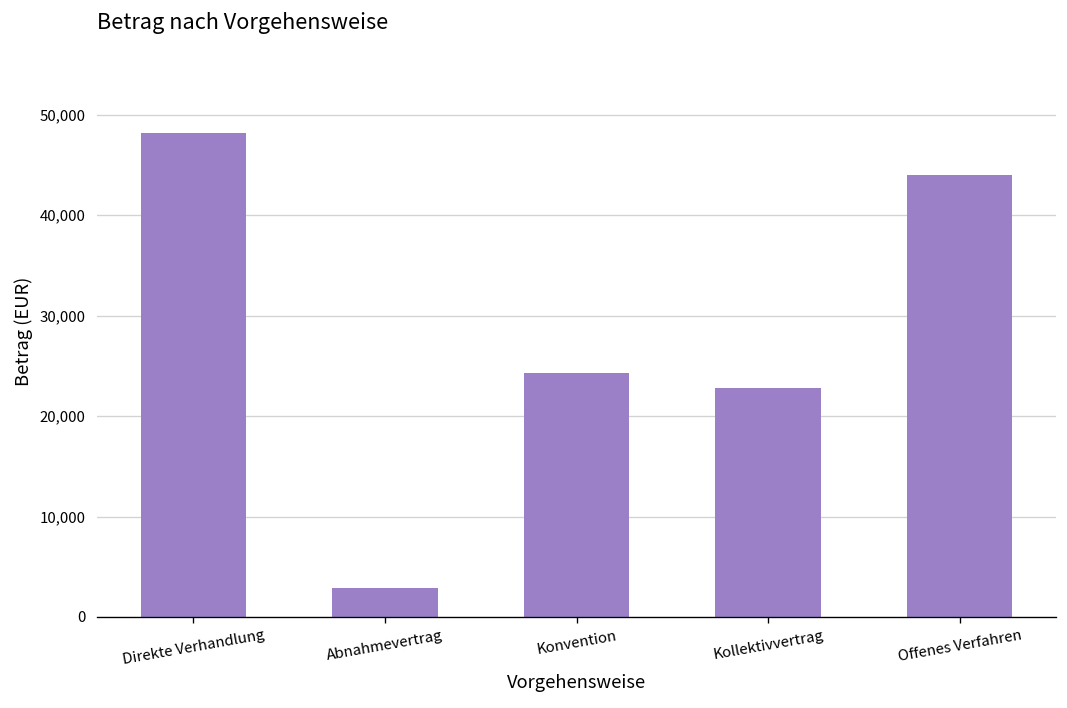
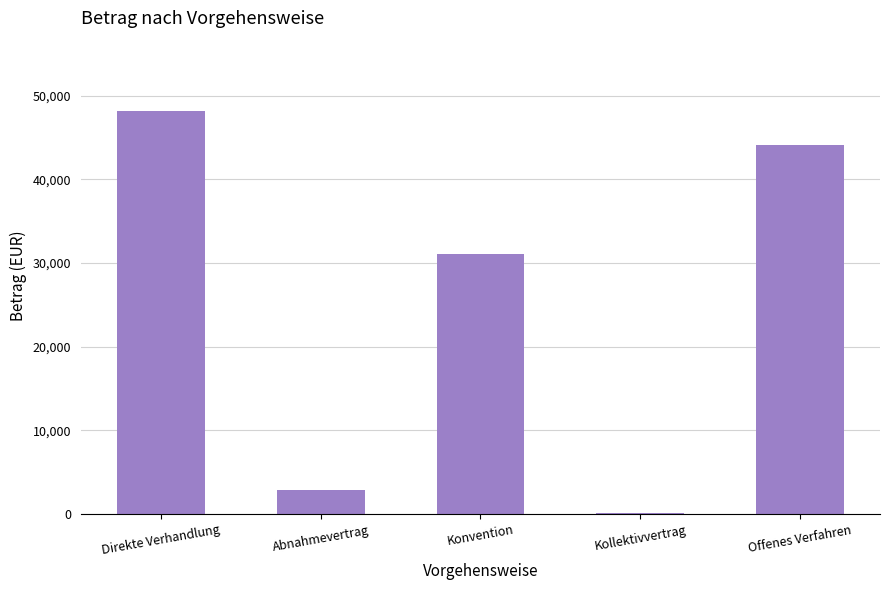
Konvention: 24,000 -> 31,000
Kollektivvertrag: 23,000 -> 0
